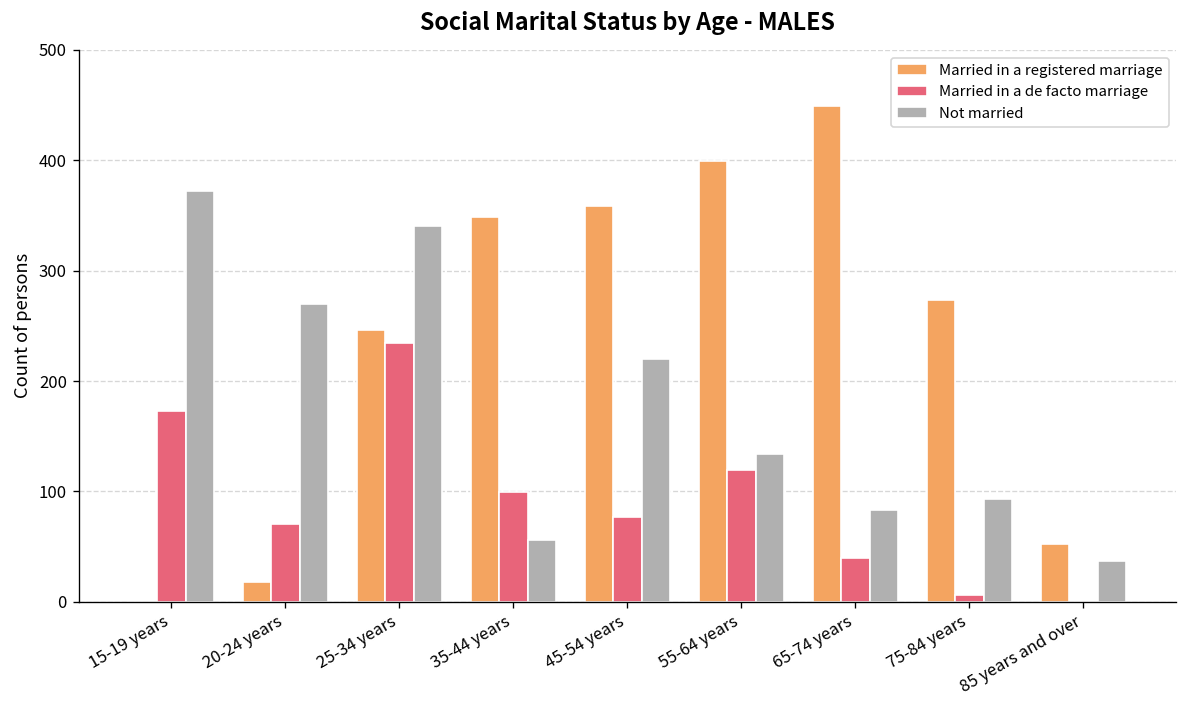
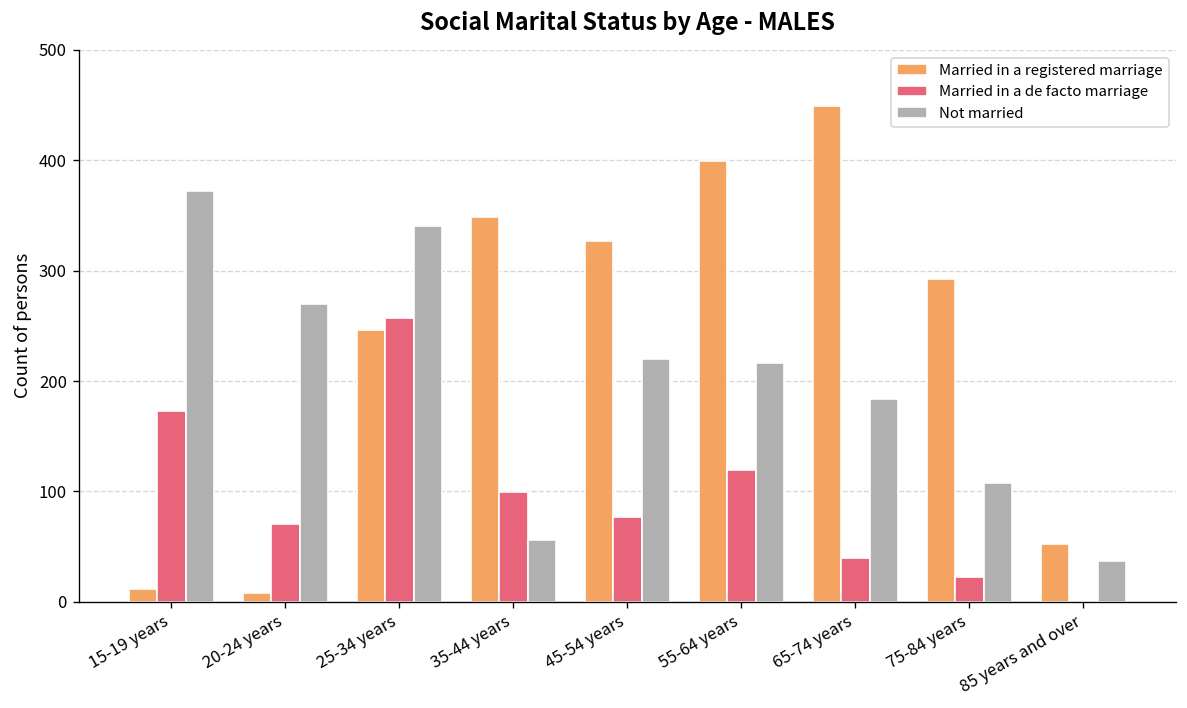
Married in a registered marriage, 15-19 years: 0 -> 10
Married in a registered marriage, 20-24 years: 20 -> 10
Married in a de facto marriage, 25-34 years: 230 -> 260
Married in a registered marriage, 45-54 years: 360 -> 330
Not married, 55-64 years: 130 -> 220
Not married, 65-74 years: 80 -> 180
Married in a registered marriage, 75-84 years: 270 -> 290
Married in a de facto marriage, 75-84 years: 10 -> 20
Not married, 75-84 years: 90 -> 110
